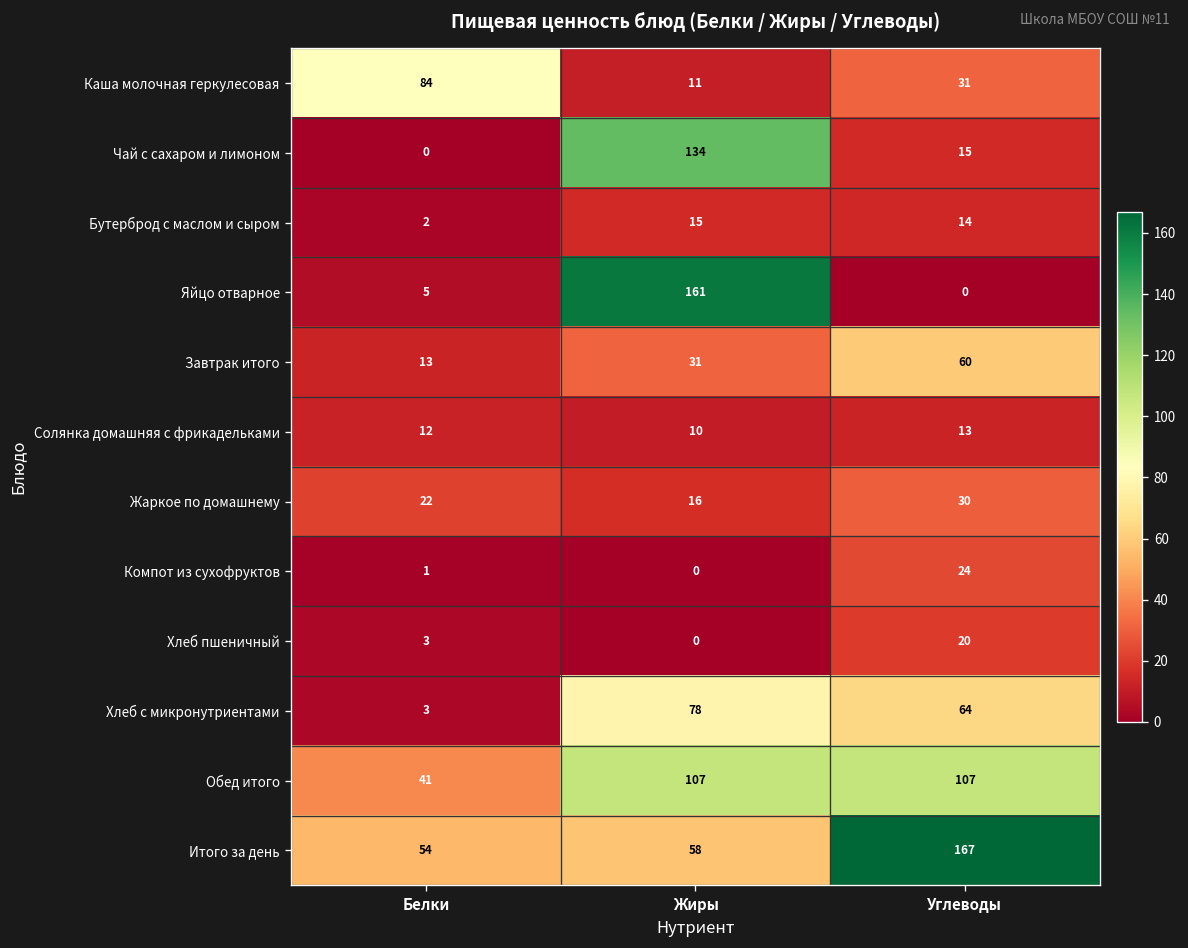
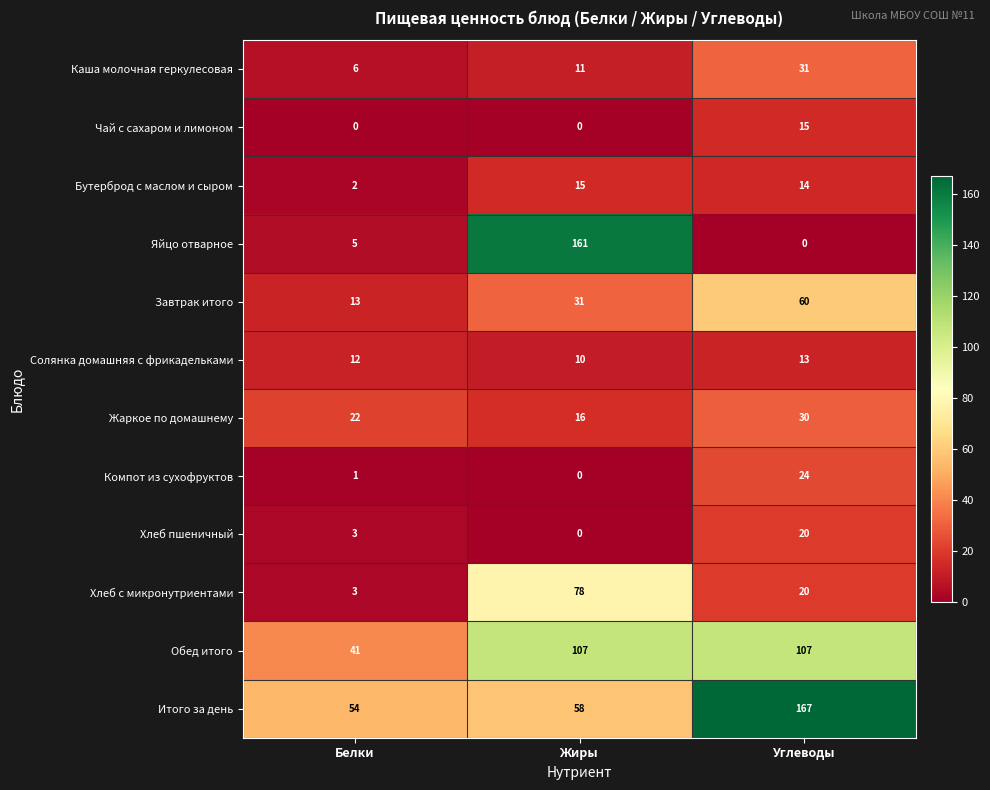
Каша молочная геркулесовая, Белки: 84 -> 6
Чай с сахаром и лимоном, Жиры: 134 -> 0
Хлеб с микронутриентами, Углеводы: 64 -> 20
